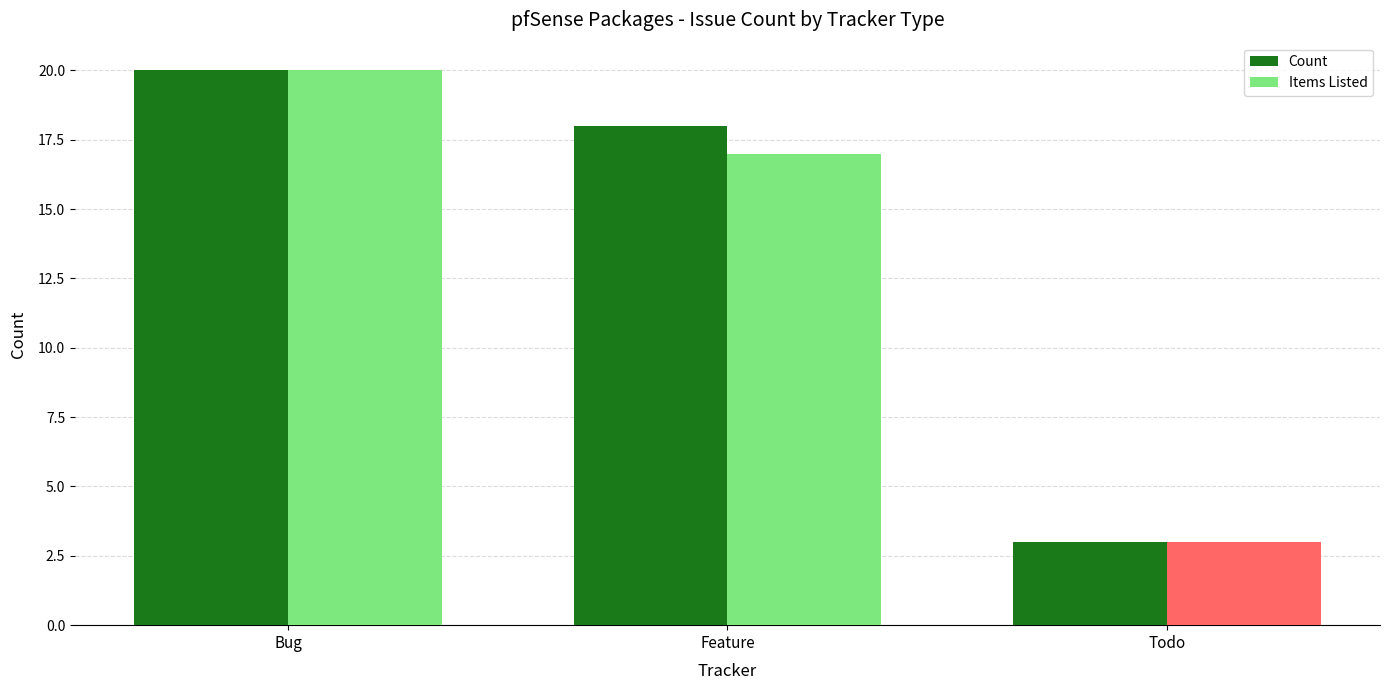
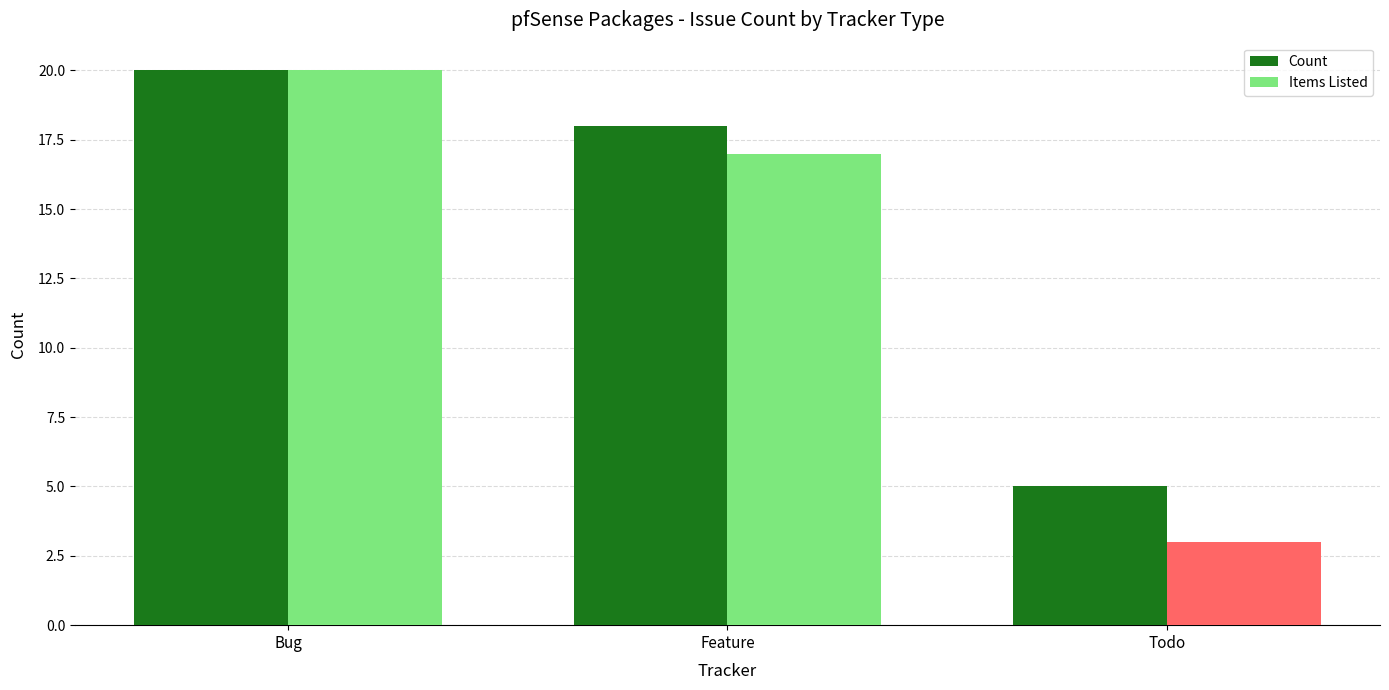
Count, Todo: 3 -> 5
